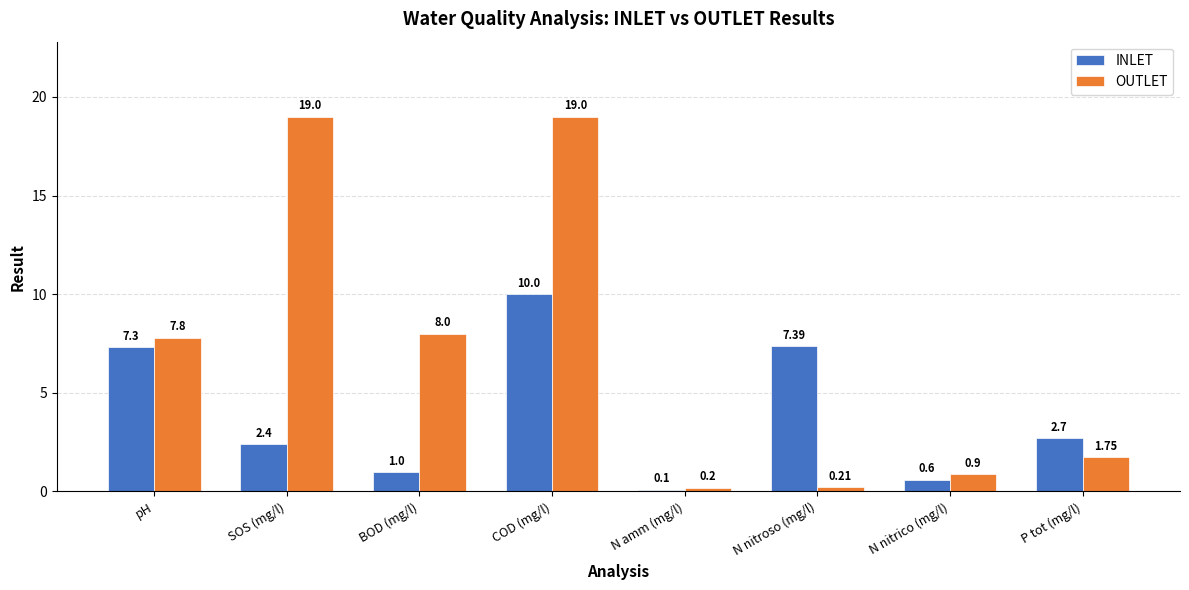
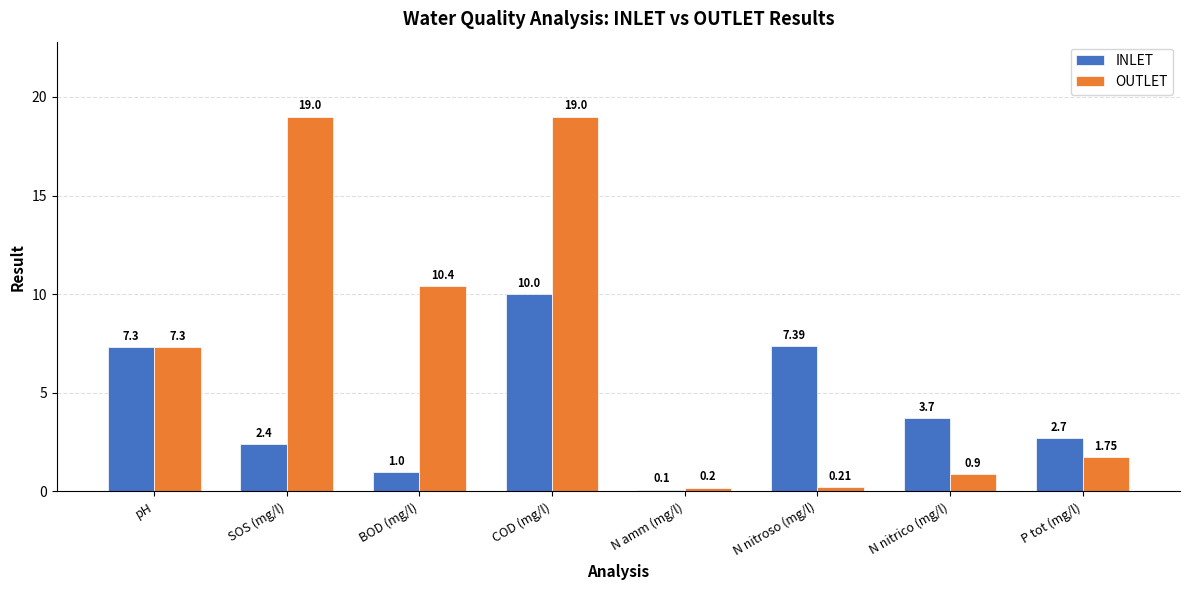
OUTLET, pH: 7.8 -> 7.3
OUTLET, BOD (mg/l): 8.0 -> 10.4
INLET, N nitrico (mg/l): 0.6 -> 3.7
